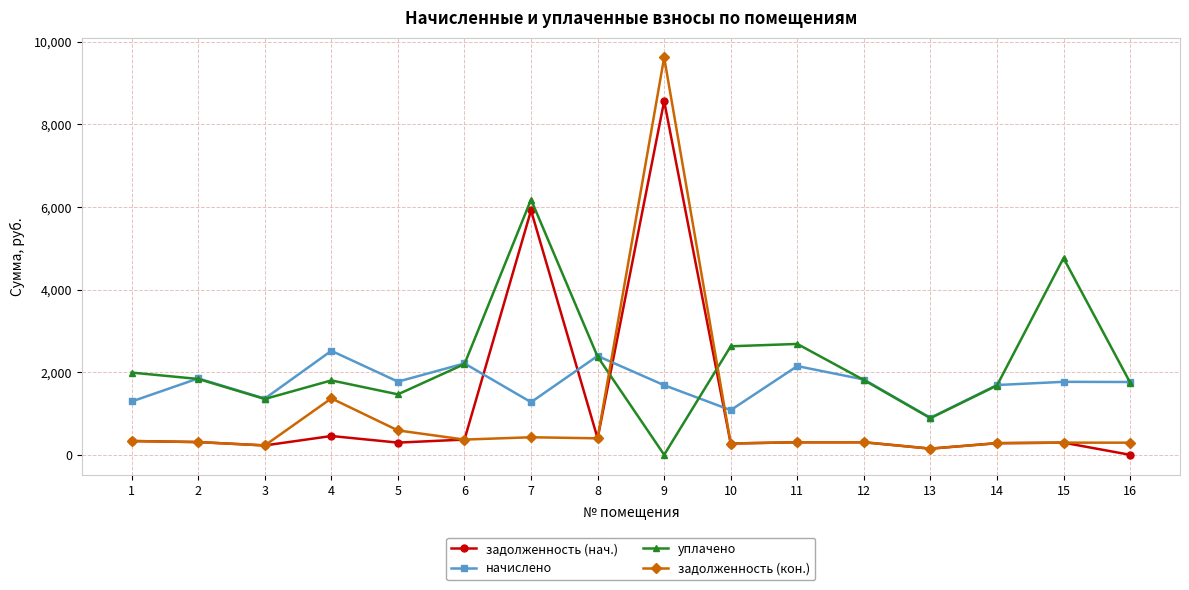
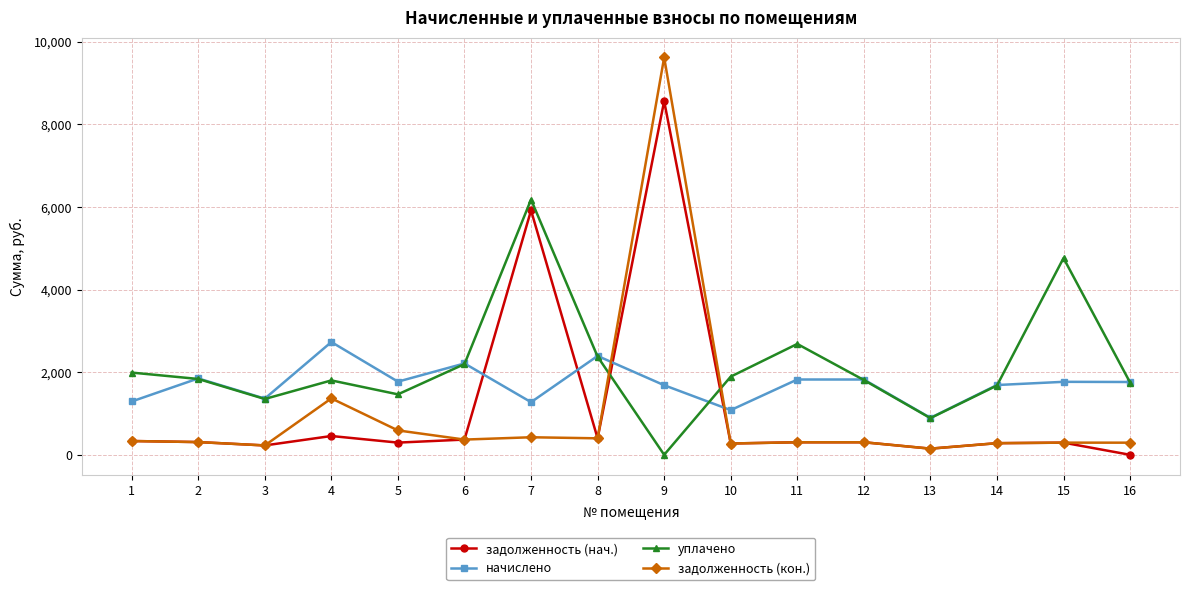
начислено, 4: 2,500 -> 2,700
уплачено, 10: 2,600 -> 1,900
начислено, 11: 2,100 -> 1,800
